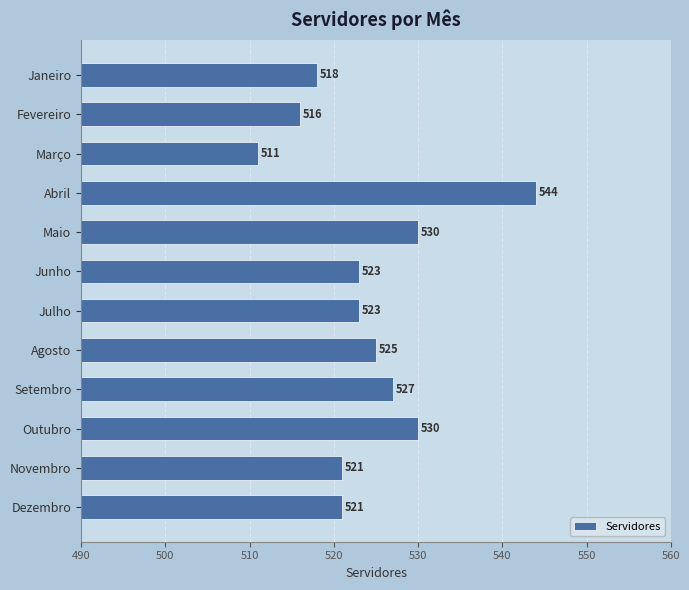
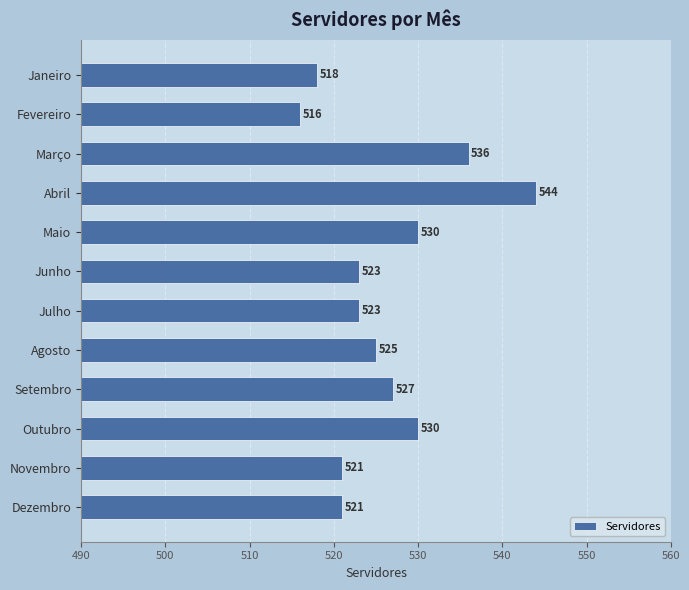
Março: 511 -> 536
